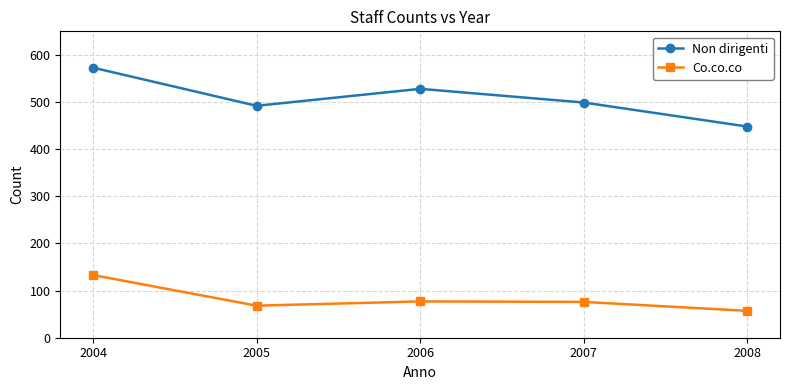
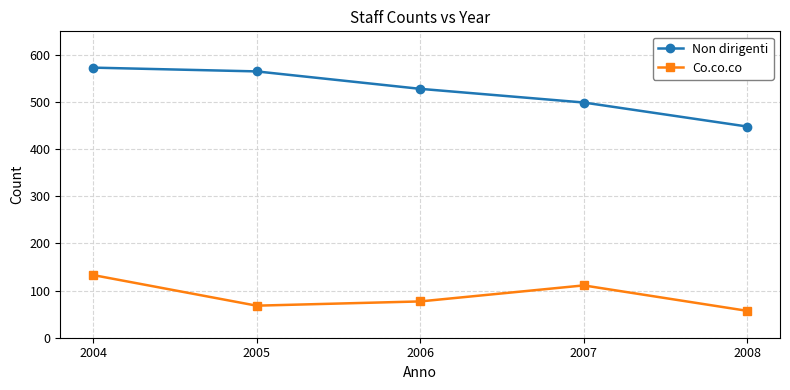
Non dirigenti, 2005: 490 -> 570
Co.co.co, 2007: 80 -> 110
